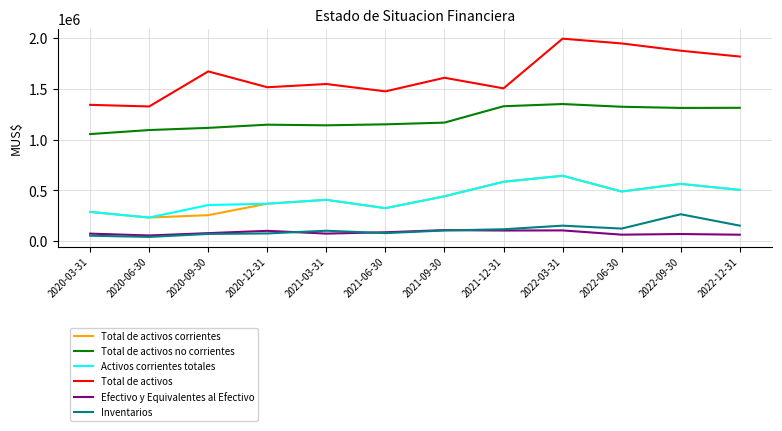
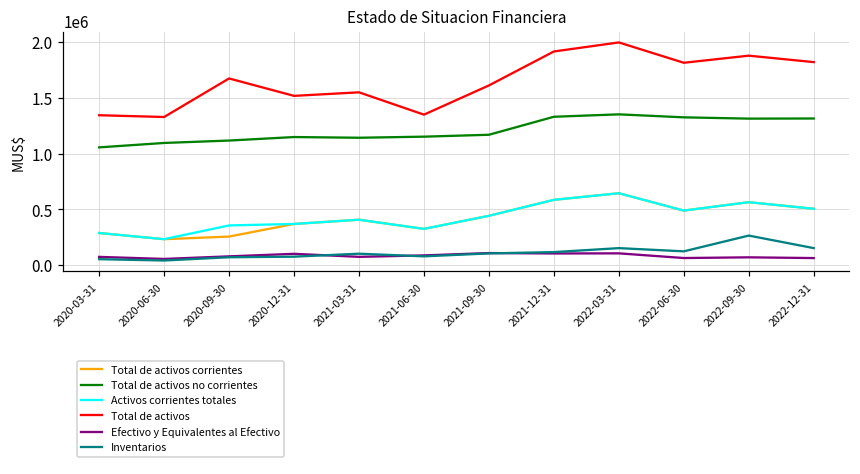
Total de activos, 2021-06-30: 1480000 -> 1350000
Total de activos, 2021-12-31: 1510000 -> 1920000
Total de activos, 2022-06-30: 1950000 -> 1810000
